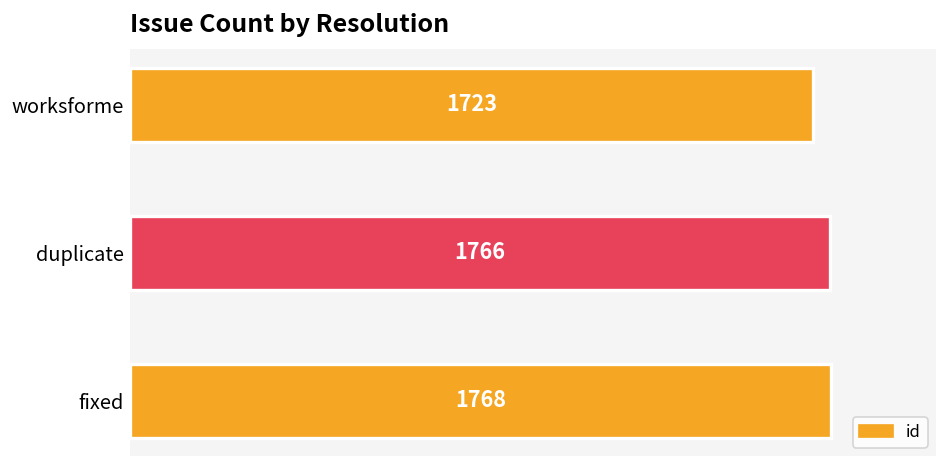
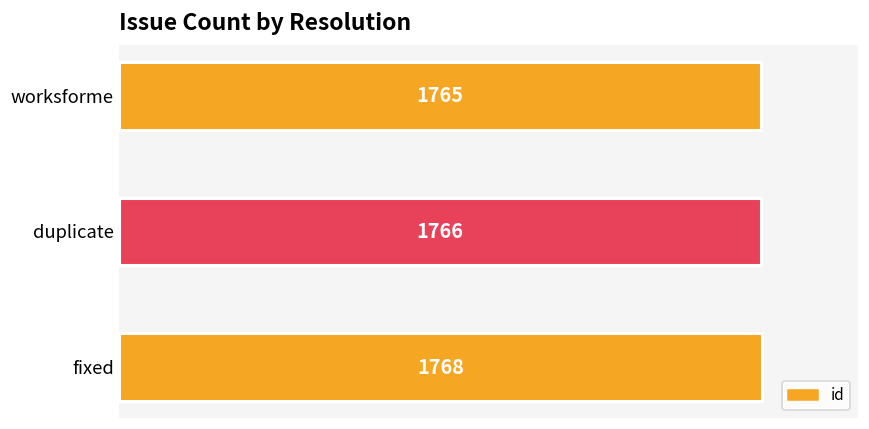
worksforme: 1723 -> 1765
